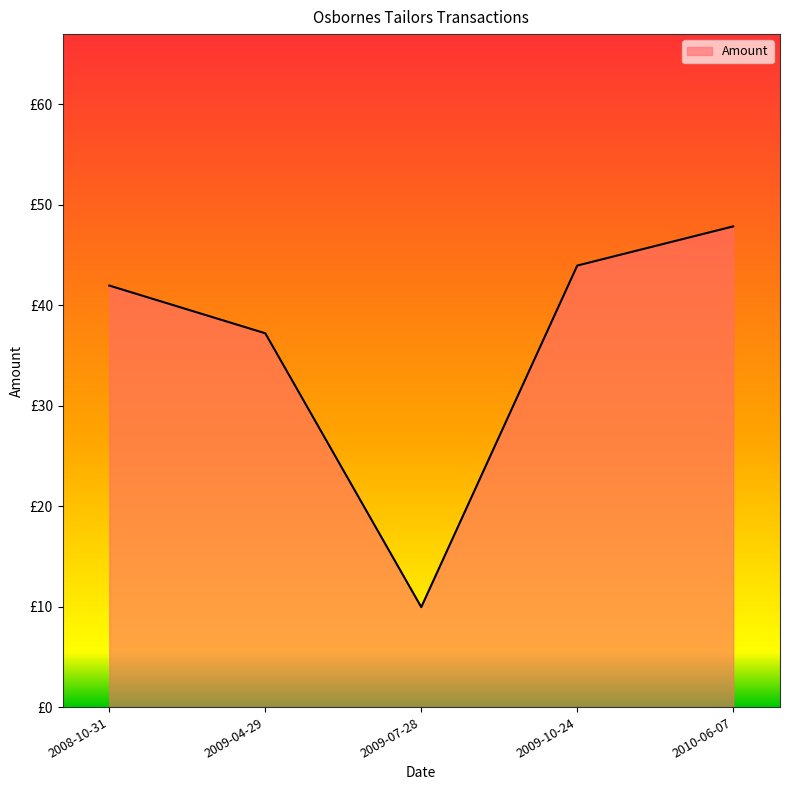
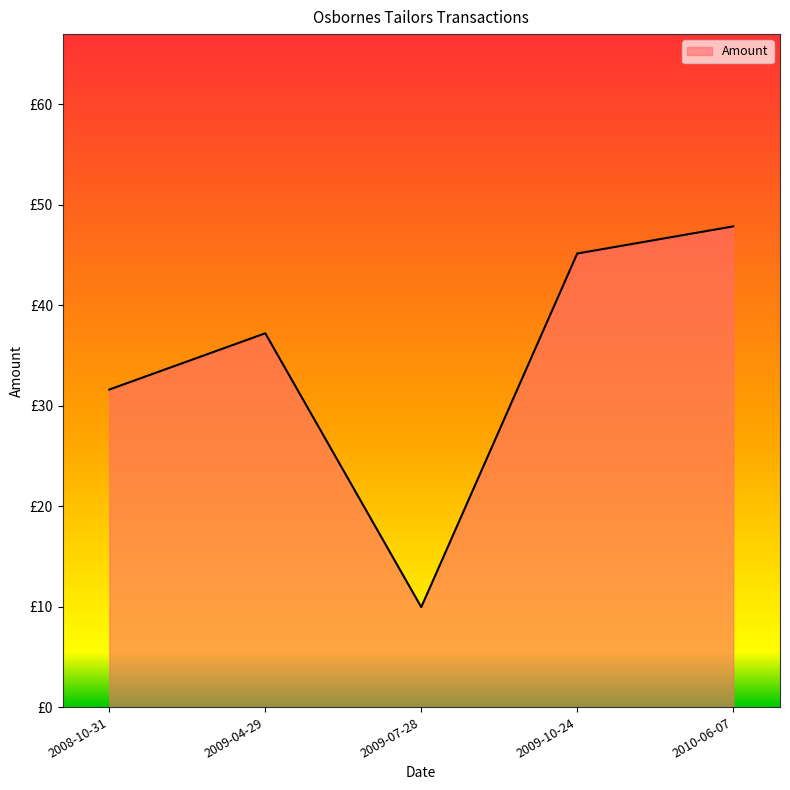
2008-10-31: £42.0 -> £31.6
2009-10-24: £44.0 -> £45.2
